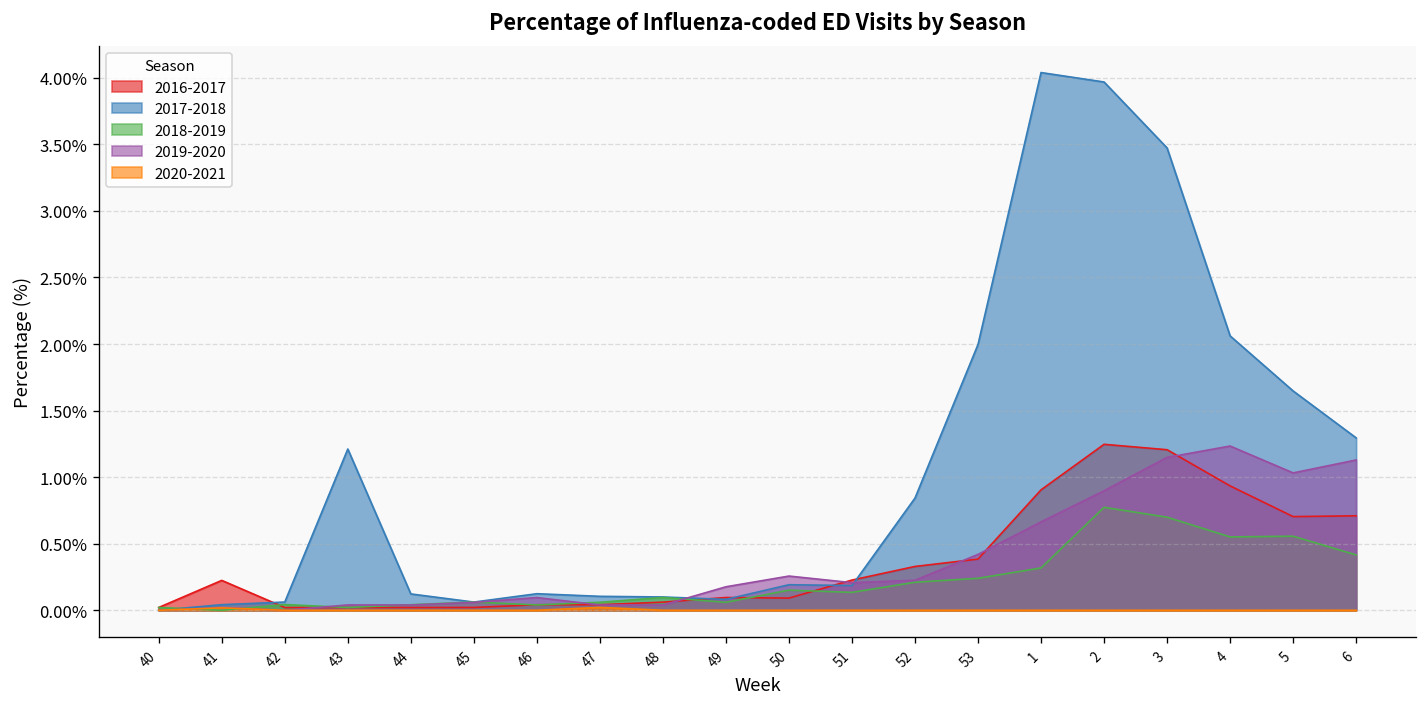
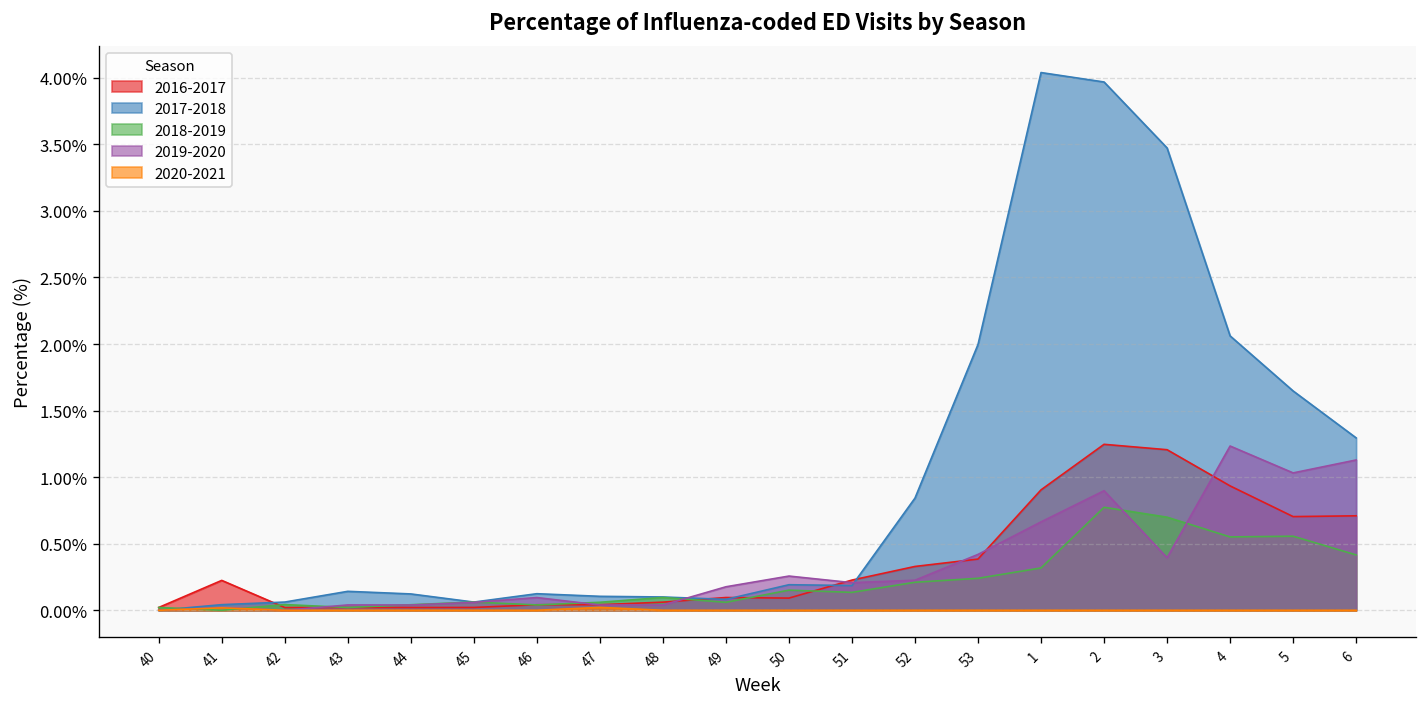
2017-2018, 43: 1.21% -> 0.14%
2019-2020, 3: 1.15% -> 0.39%
